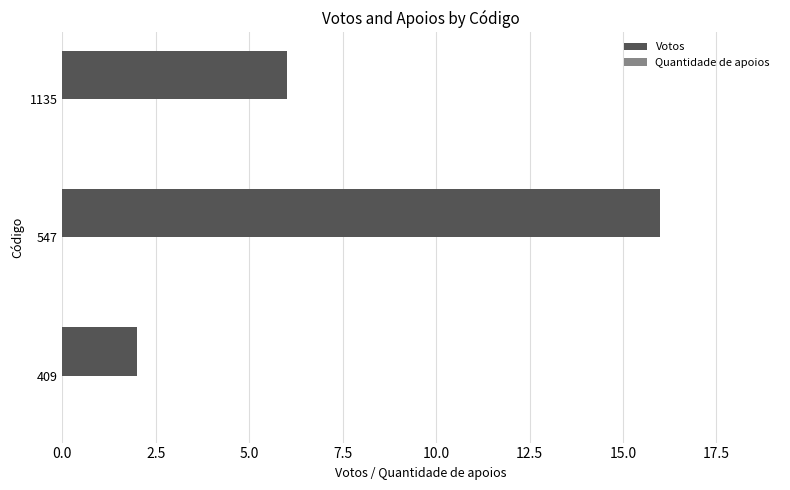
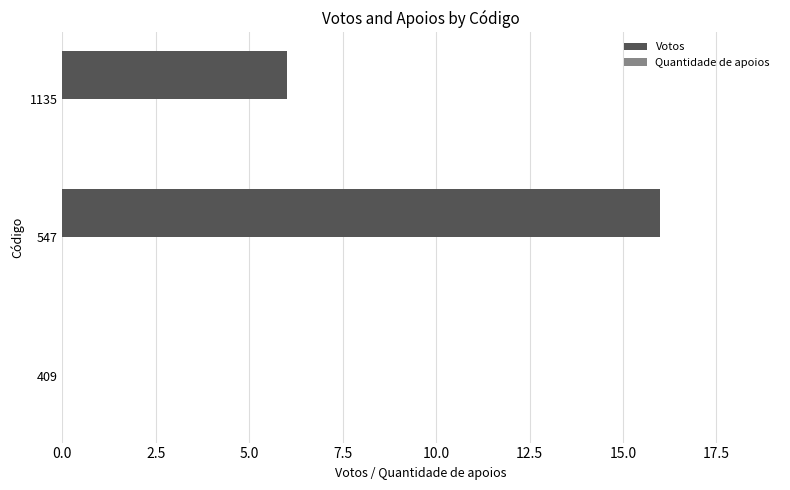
Votos, 409: 2 -> 0
